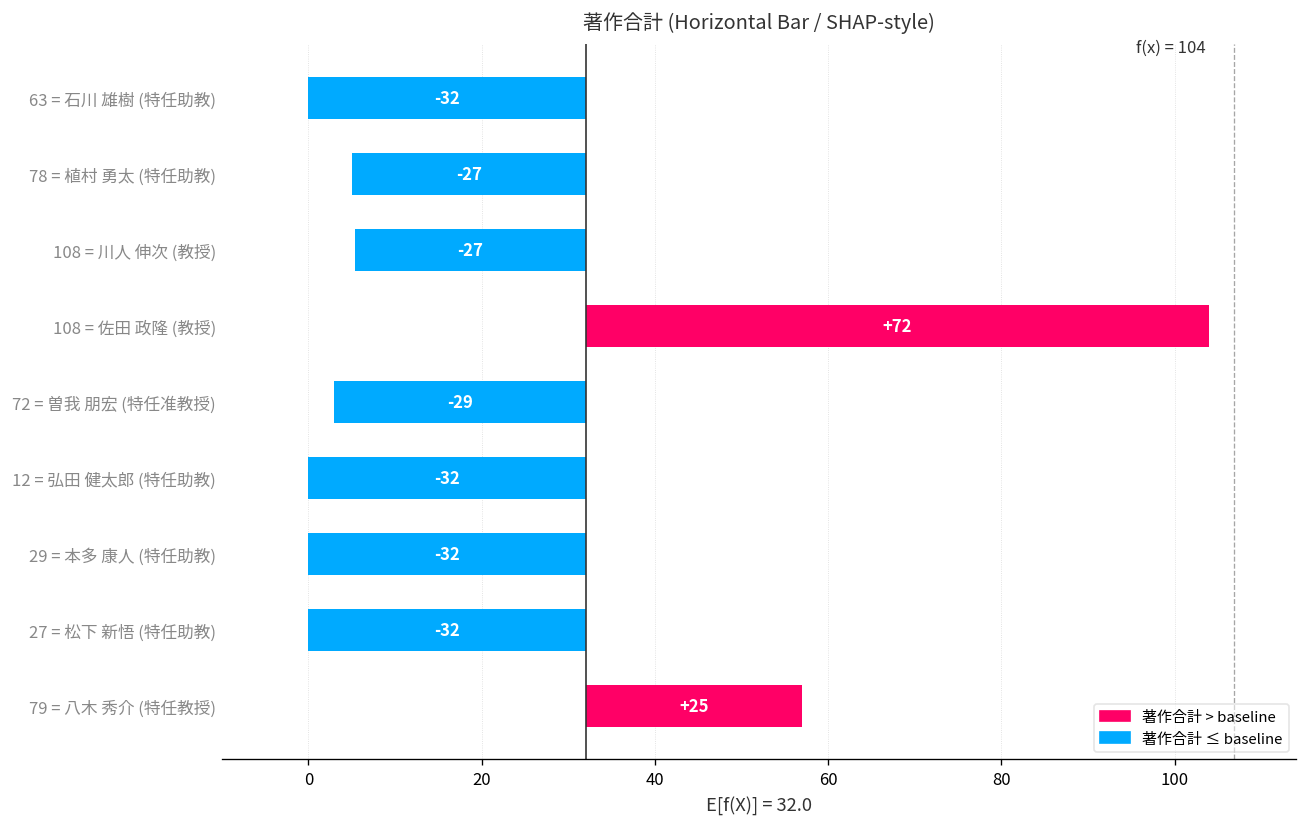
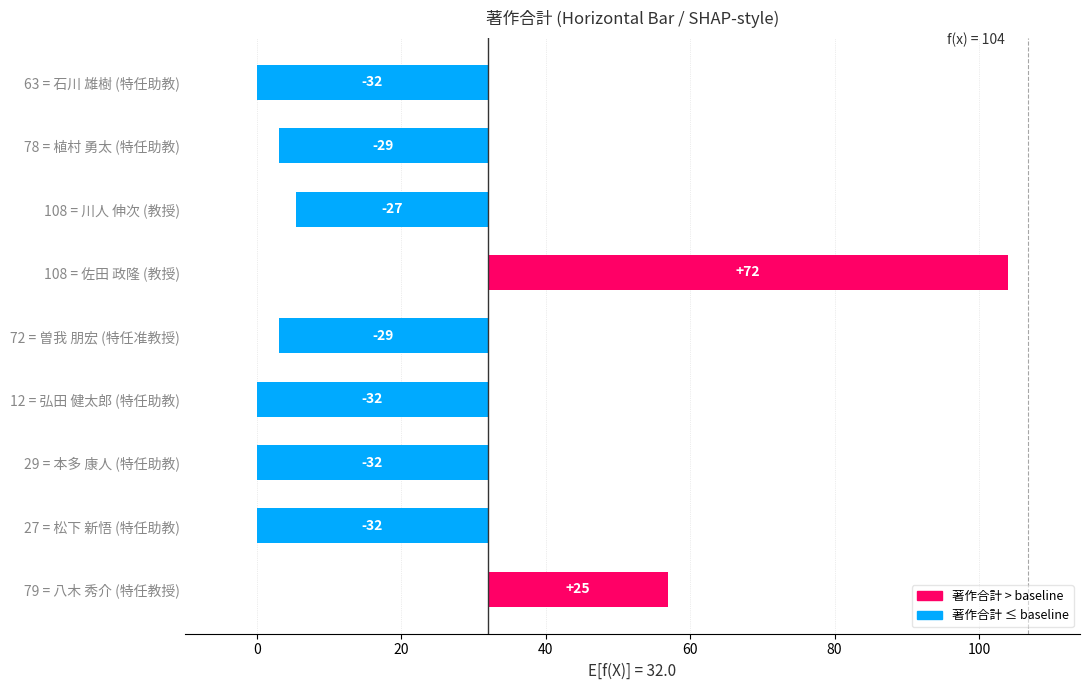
78 = 植村 勇太 (特任助教): -27 -> -29
